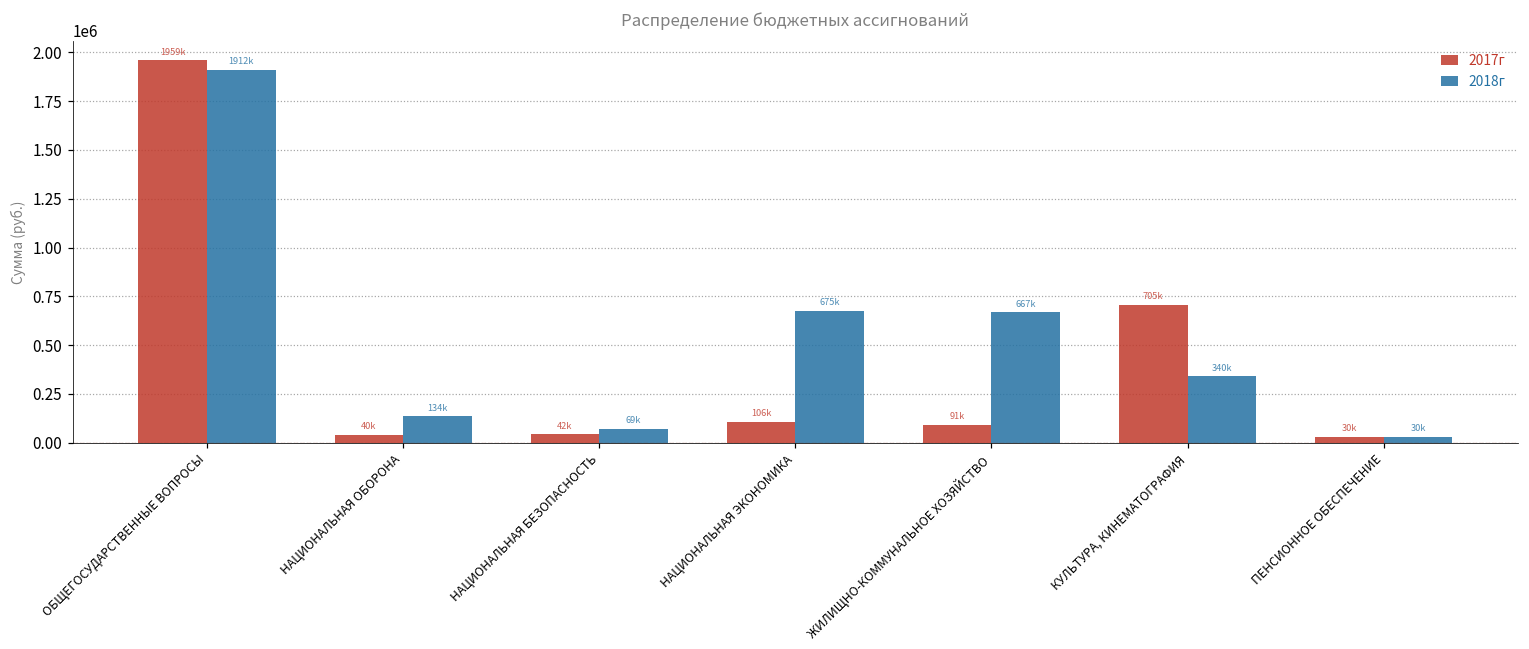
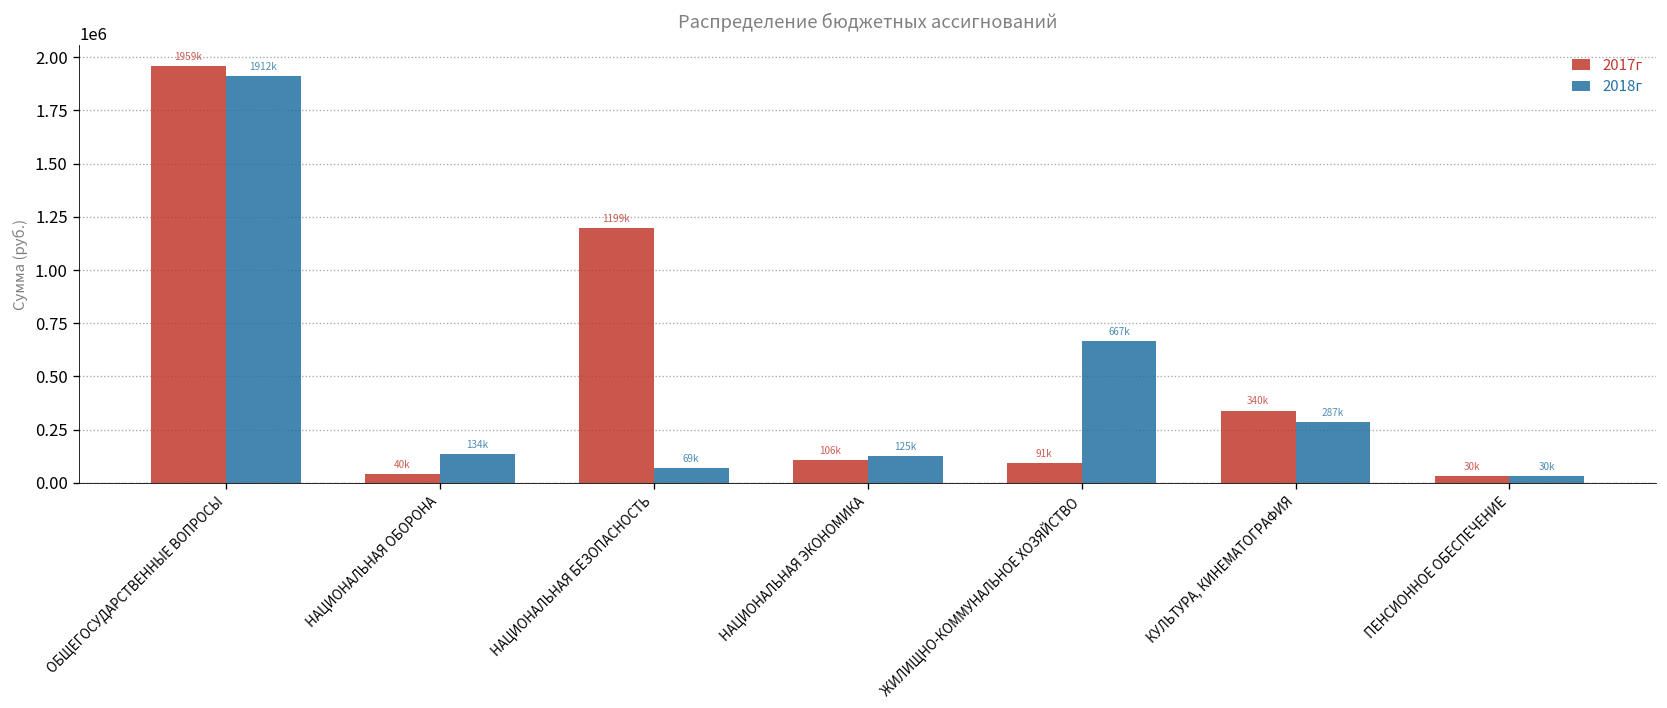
2017г, НАЦИОНАЛЬНАЯ БЕЗОПАСНОСТЬ: 42k -> 1199k
2018г, НАЦИОНАЛЬНАЯ ЭКОНОМИКА: 675k -> 125k
2017г, КУЛЬТУРА, КИНЕМАТОГРАФИЯ: 705k -> 340k
2018г, КУЛЬТУРА, КИНЕМАТОГРАФИЯ: 340k -> 287k
